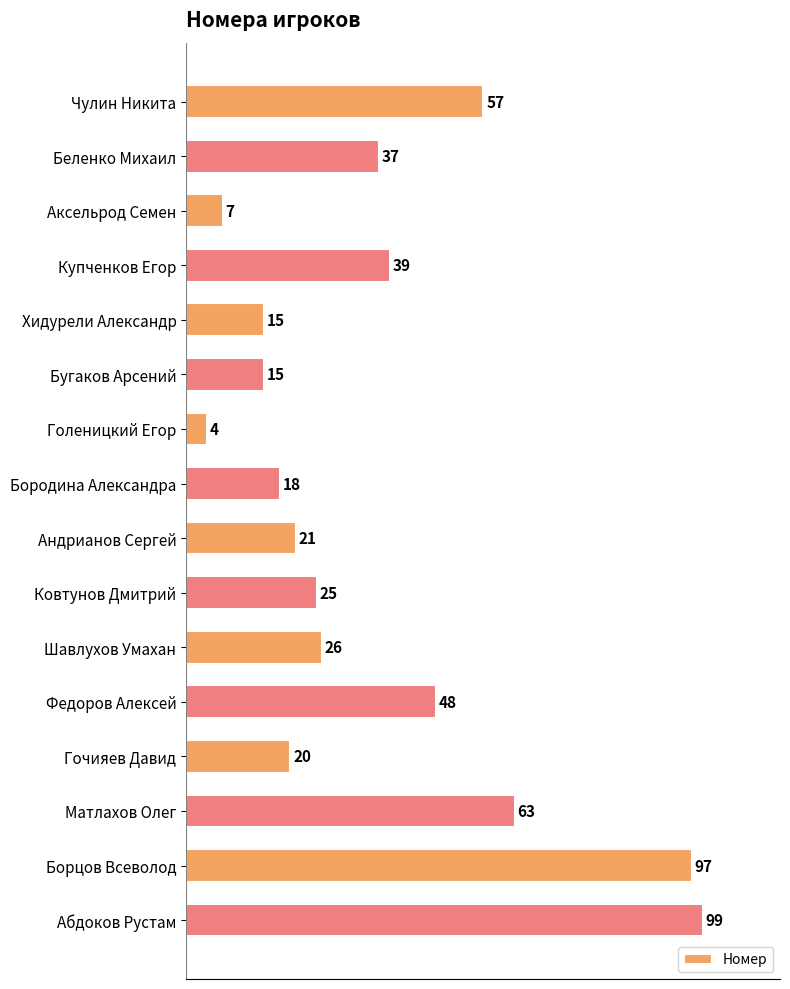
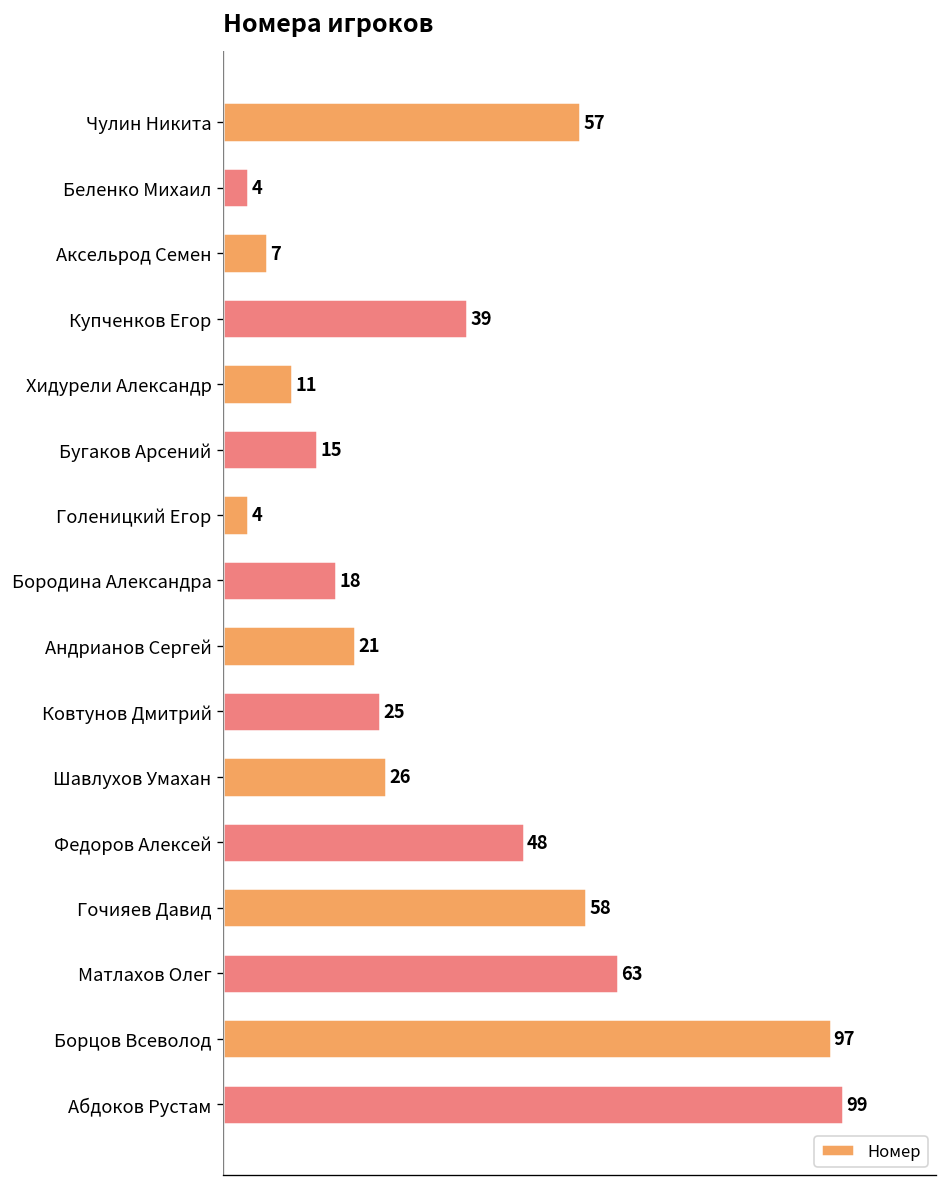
Беленко Михаил: 37 -> 4
Хидурели Александр: 15 -> 11
Гочияев Давид: 20 -> 58
